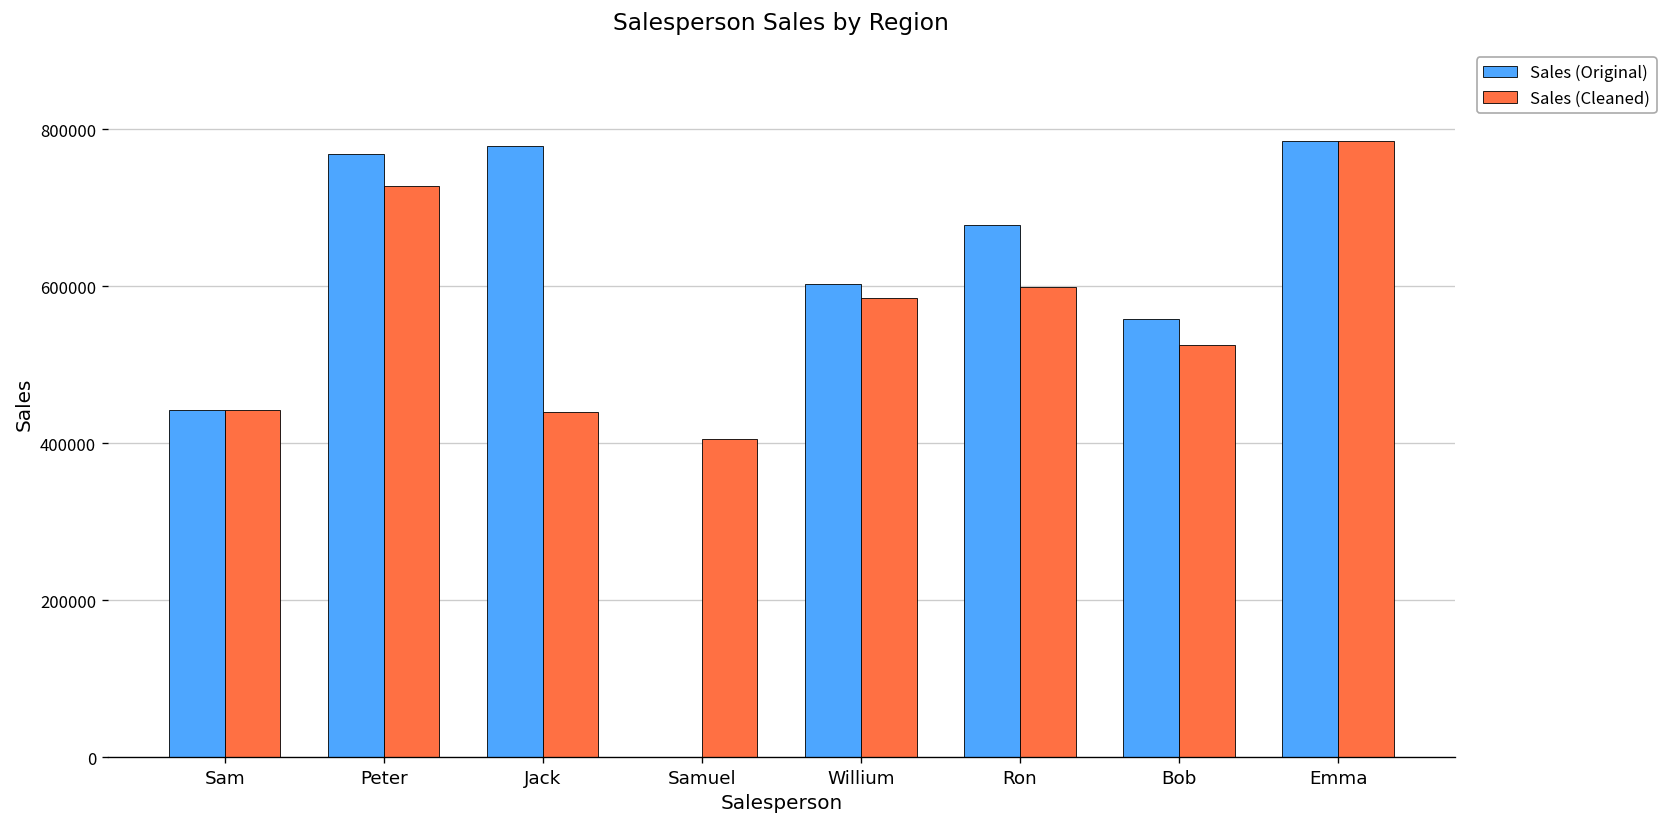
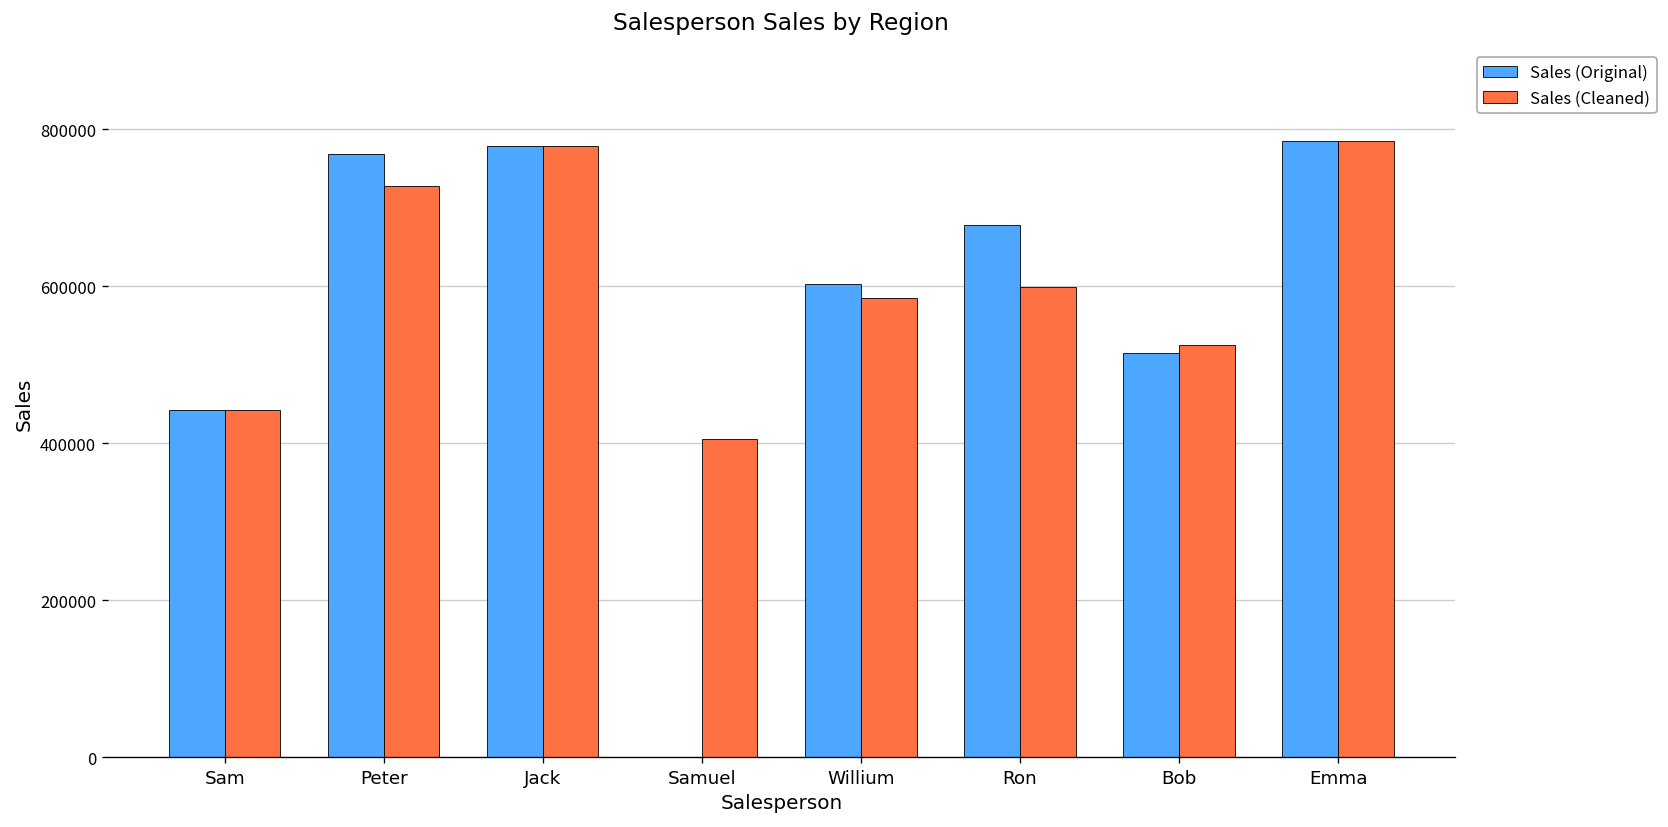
Sales (Cleaned), Jack: 440000 -> 780000
Sales (Original), Bob: 560000 -> 510000
